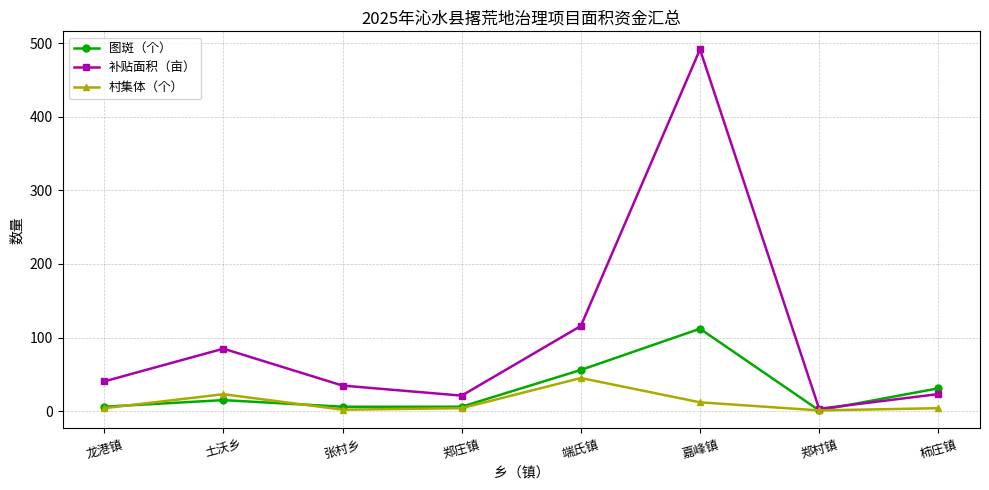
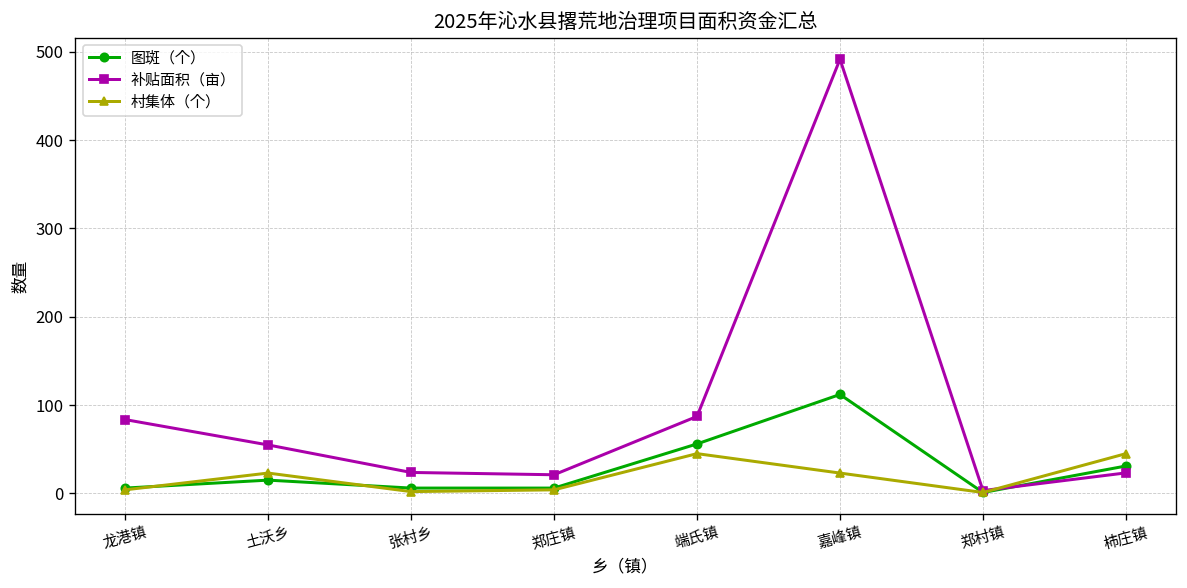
补贴面积（亩）, 龙港镇: 40 -> 80
补贴面积（亩）, 土沃乡: 80 -> 50
补贴面积（亩）, 张村乡: 30 -> 20
补贴面积（亩）, 端氏镇: 120 -> 90
村集体（个）, 嘉峰镇: 10 -> 20
村集体（个）, 柿庄镇: 0 -> 50
